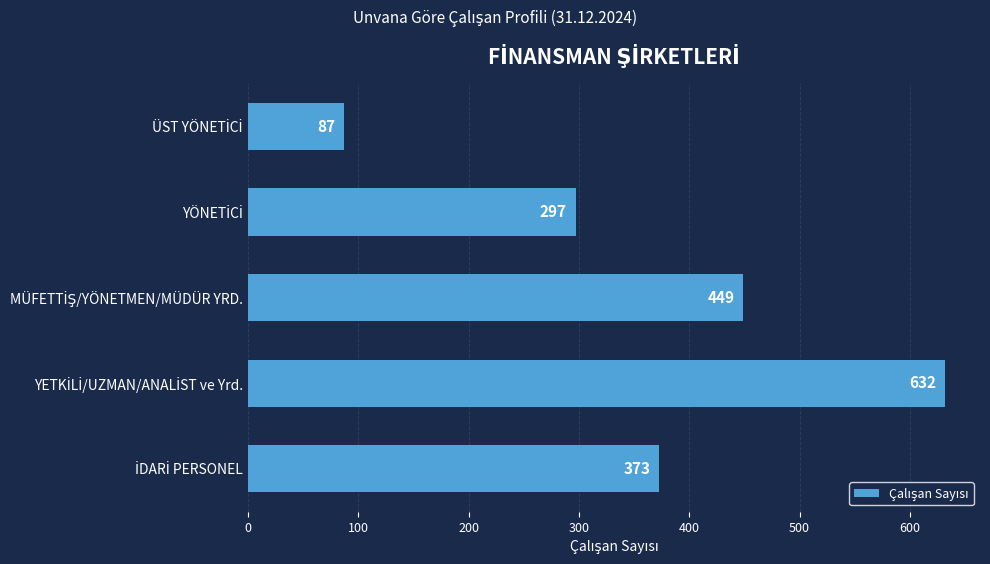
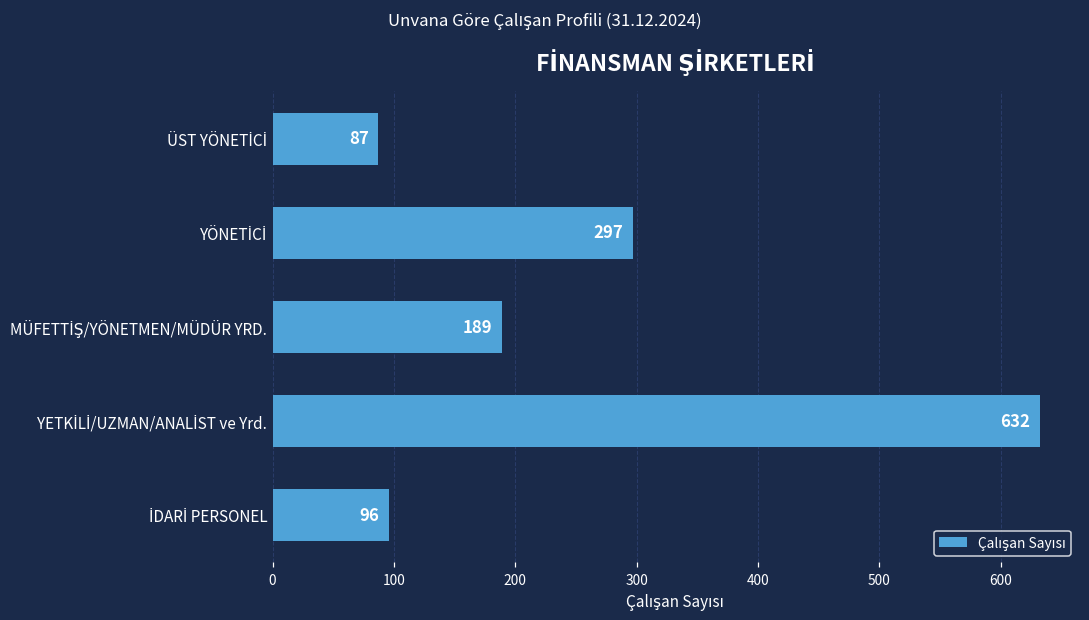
MÜFETTİŞ/YÖNETMEN/MÜDÜR YRD.: 449 -> 189
İDARİ PERSONEL: 373 -> 96
